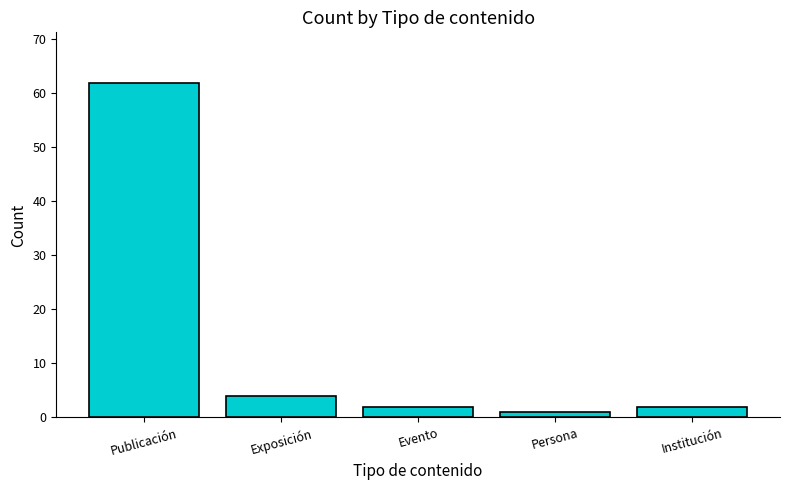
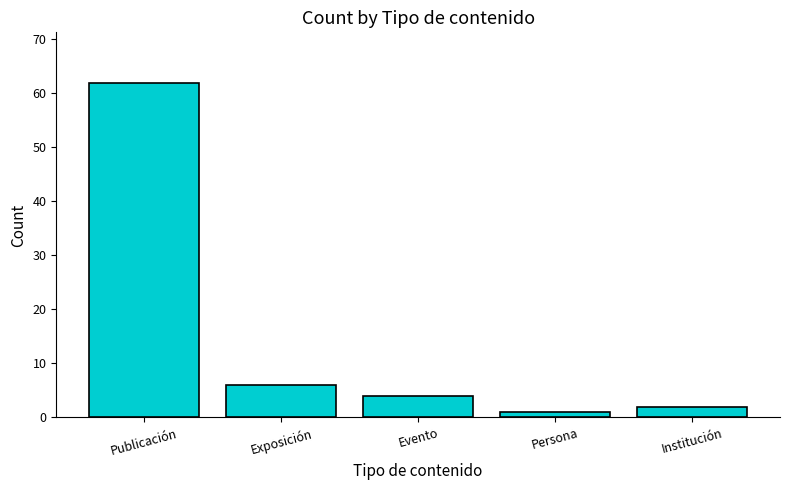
Exposición: 4 -> 6
Evento: 2 -> 4
